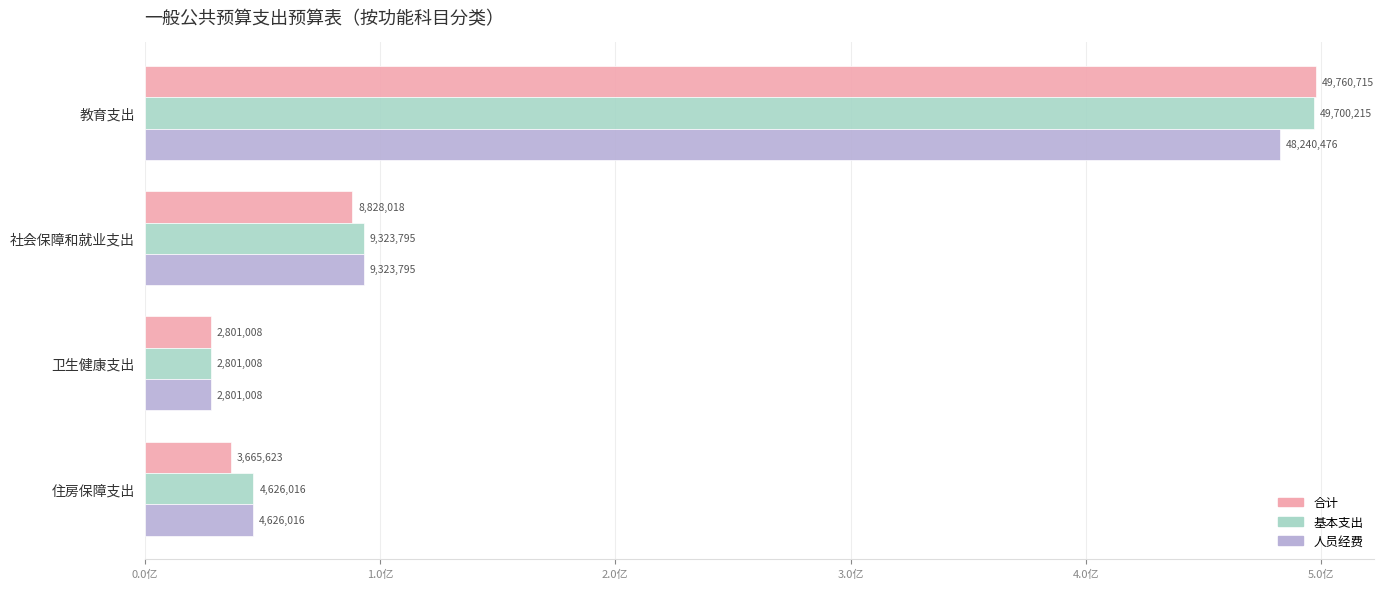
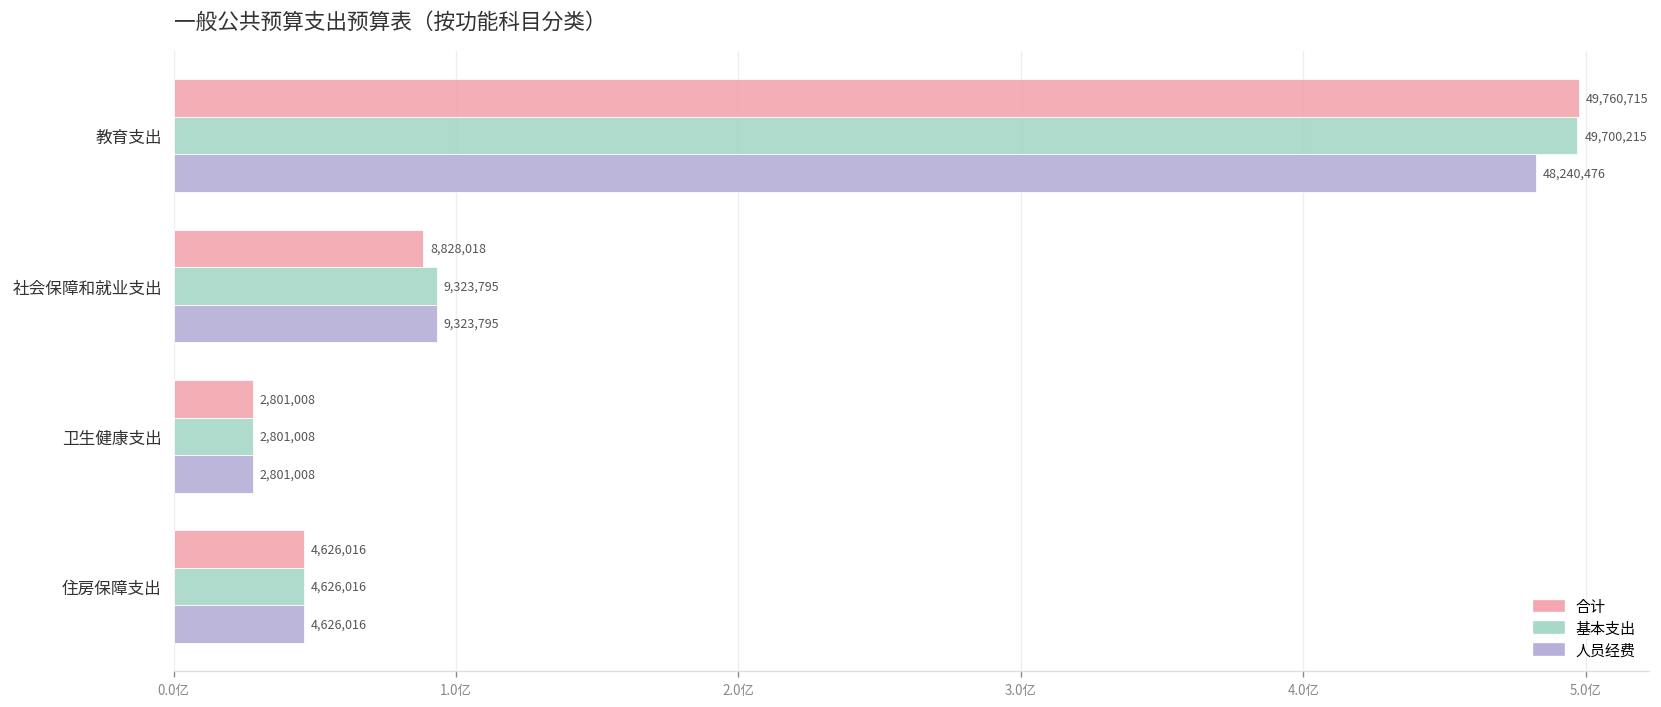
合计, 住房保障支出: 3,665,623 -> 4,626,016
